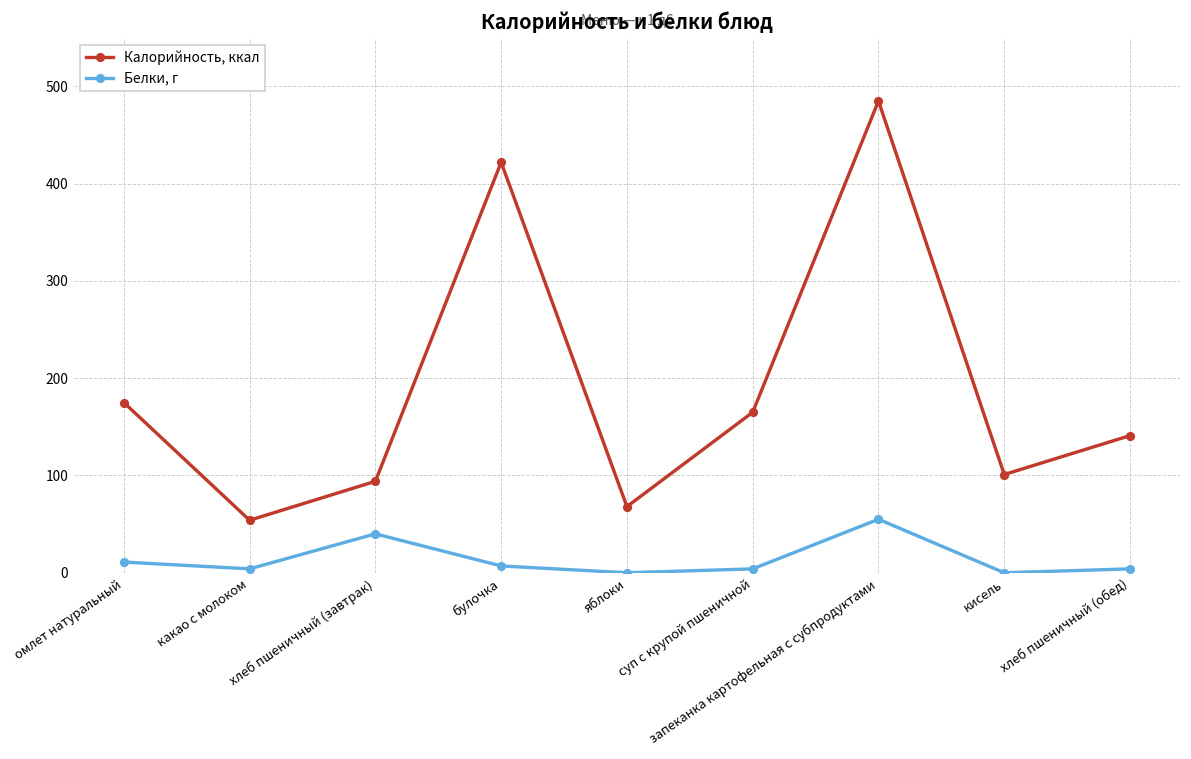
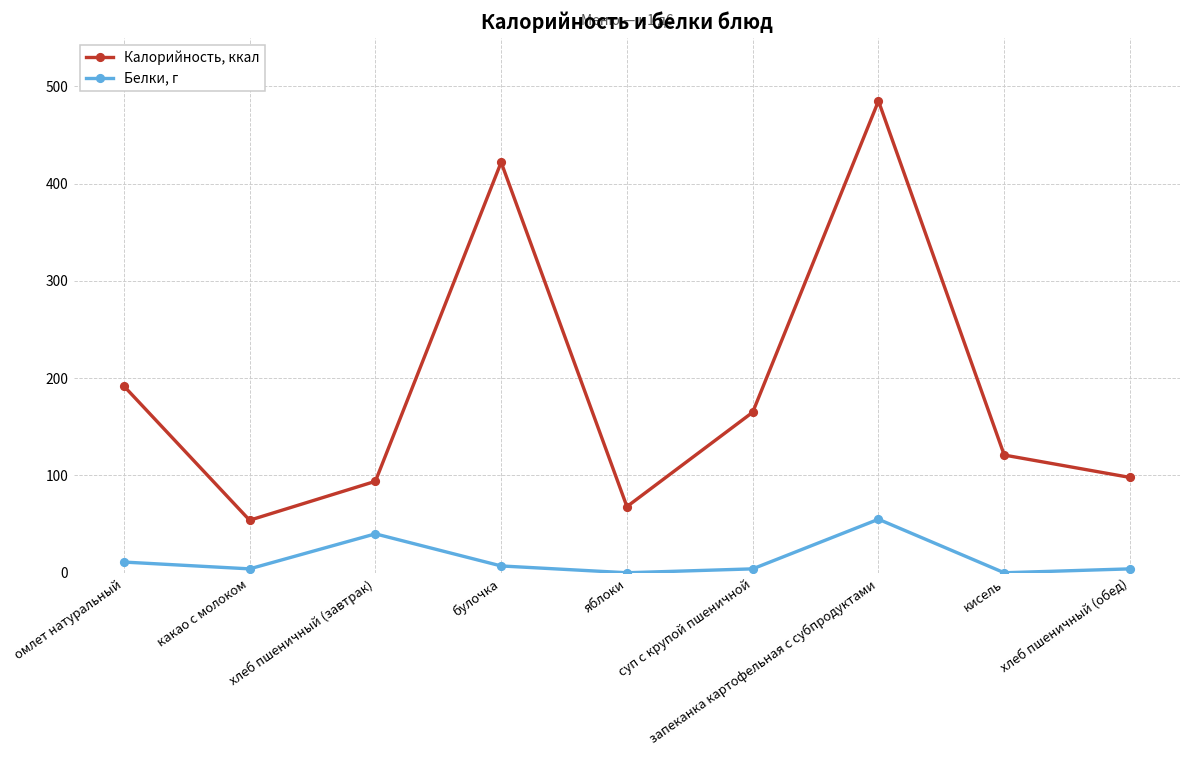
Калорийность, ккал, омлет натуральный: 180 -> 190
Калорийность, ккал, кисель: 100 -> 120
Калорийность, ккал, хлеб пшеничный (обед): 140 -> 100
